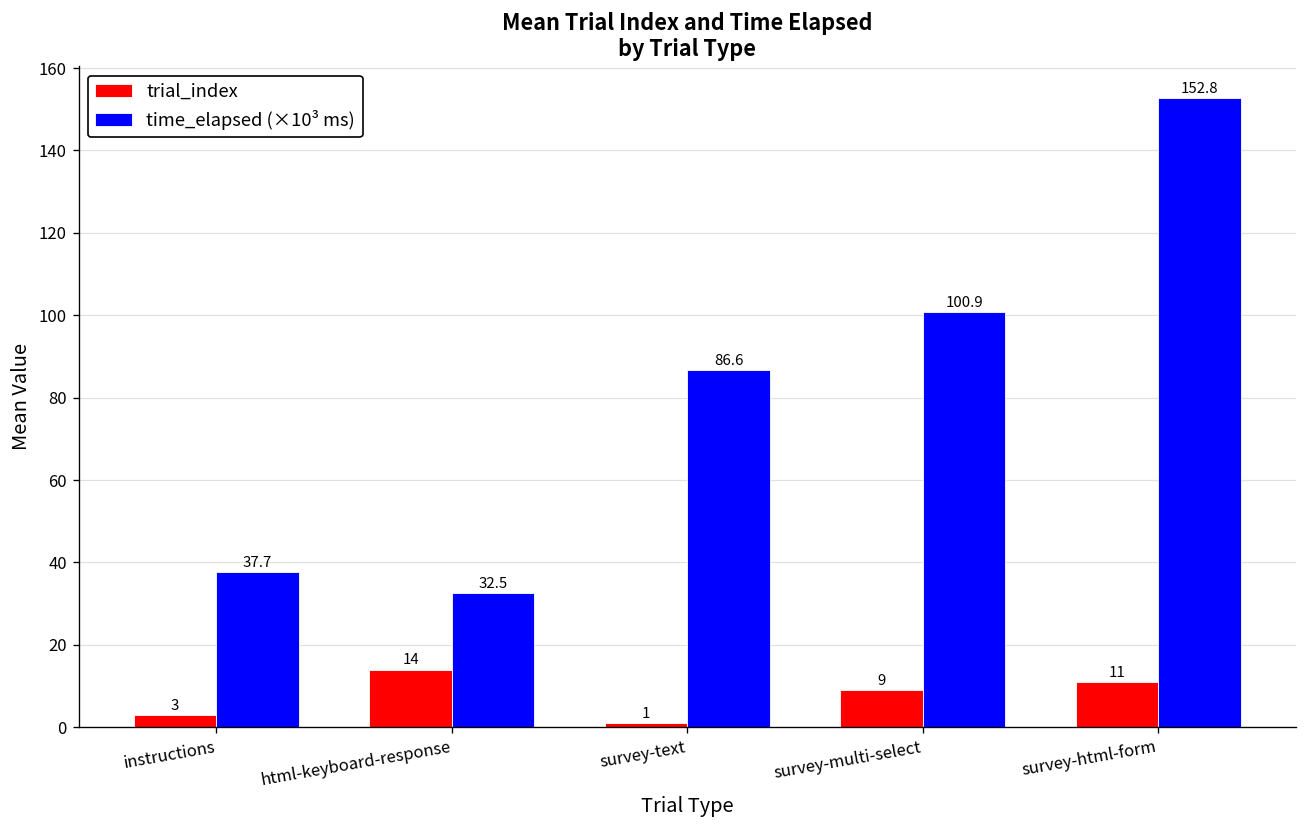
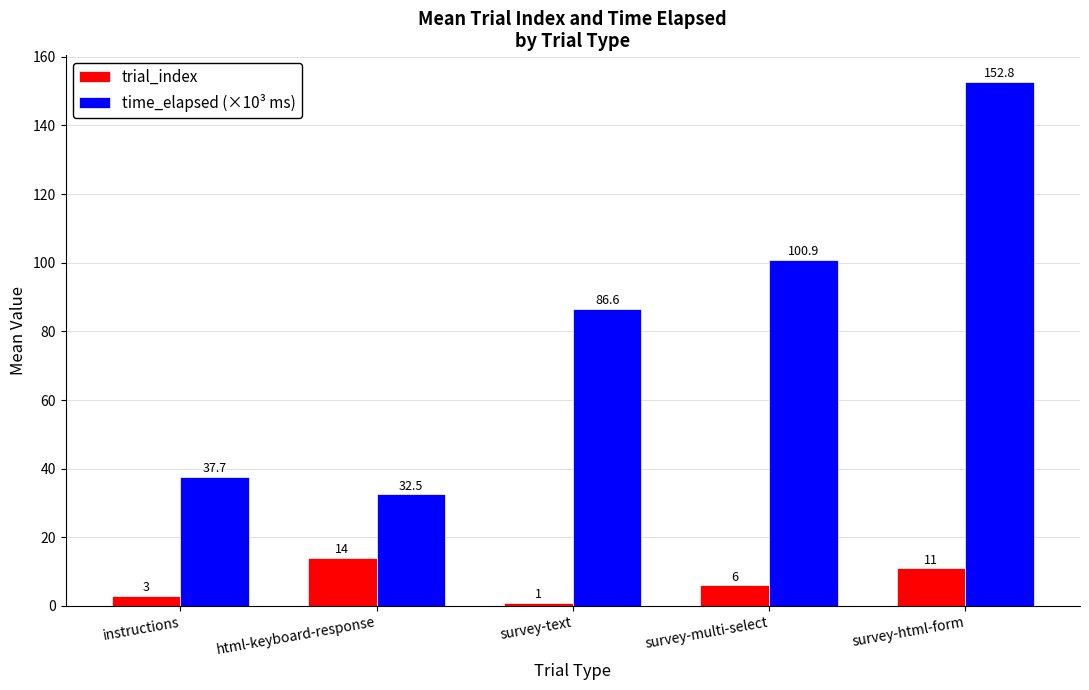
trial_index, survey-multi-select: 9 -> 6
